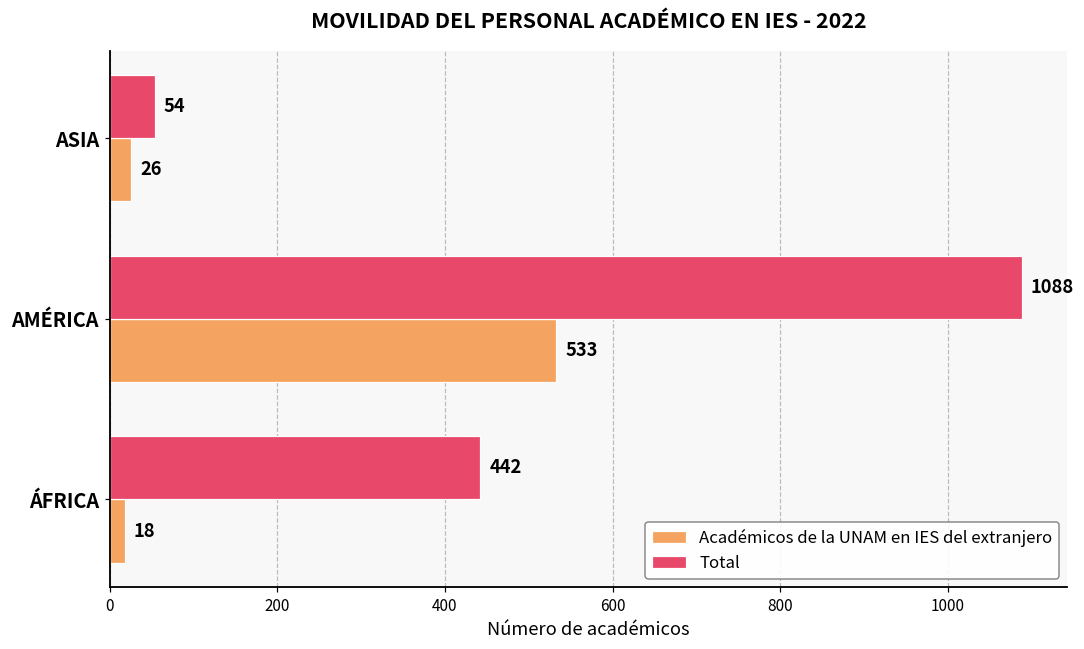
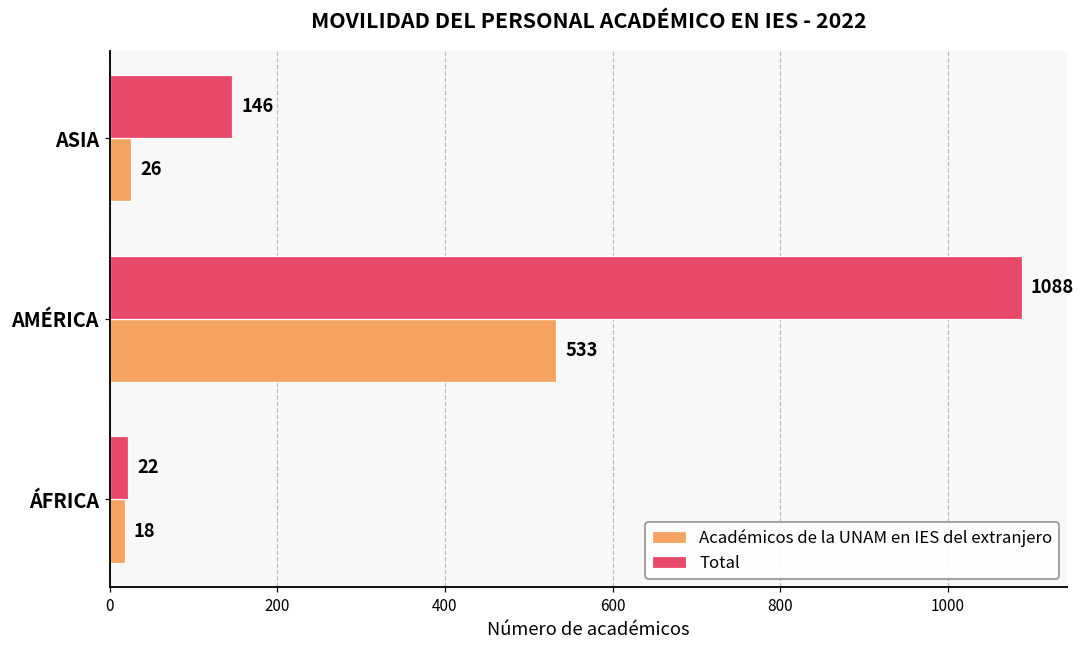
Total, ASIA: 54 -> 146
Total, ÁFRICA: 442 -> 22
